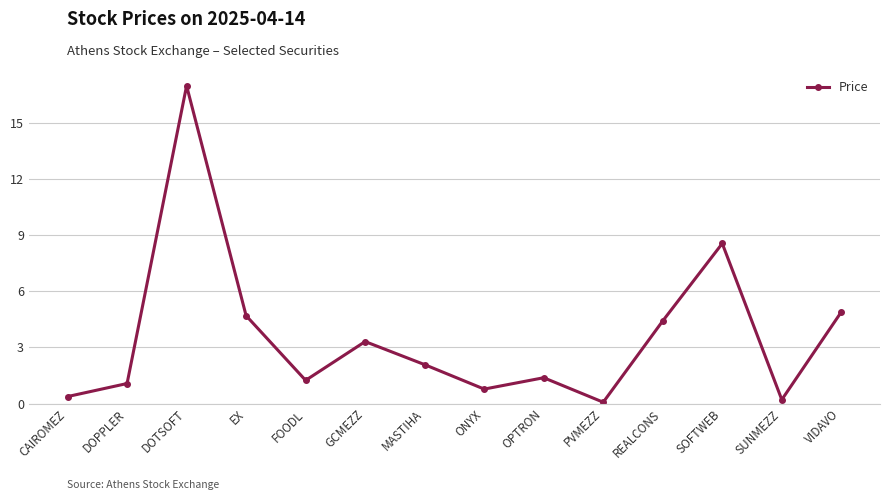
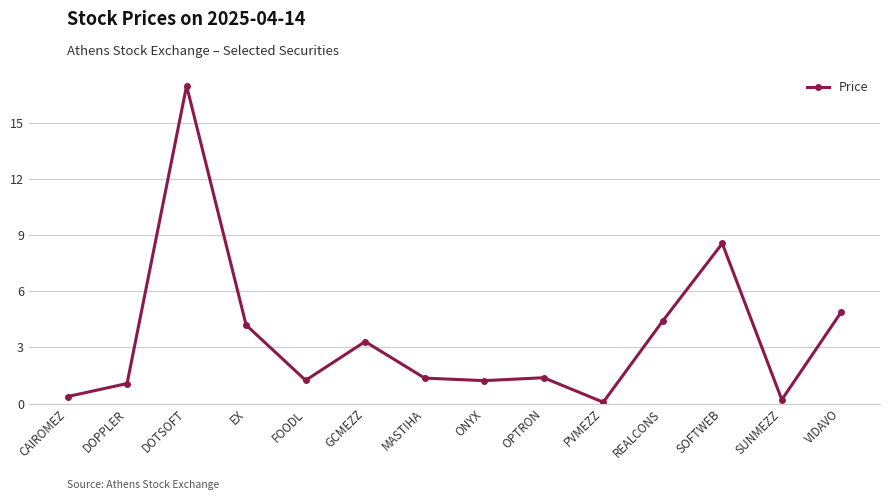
EX: 4.7 -> 4.2
MASTIHA: 2.1 -> 1.4
ONYX: 0.8 -> 1.2
